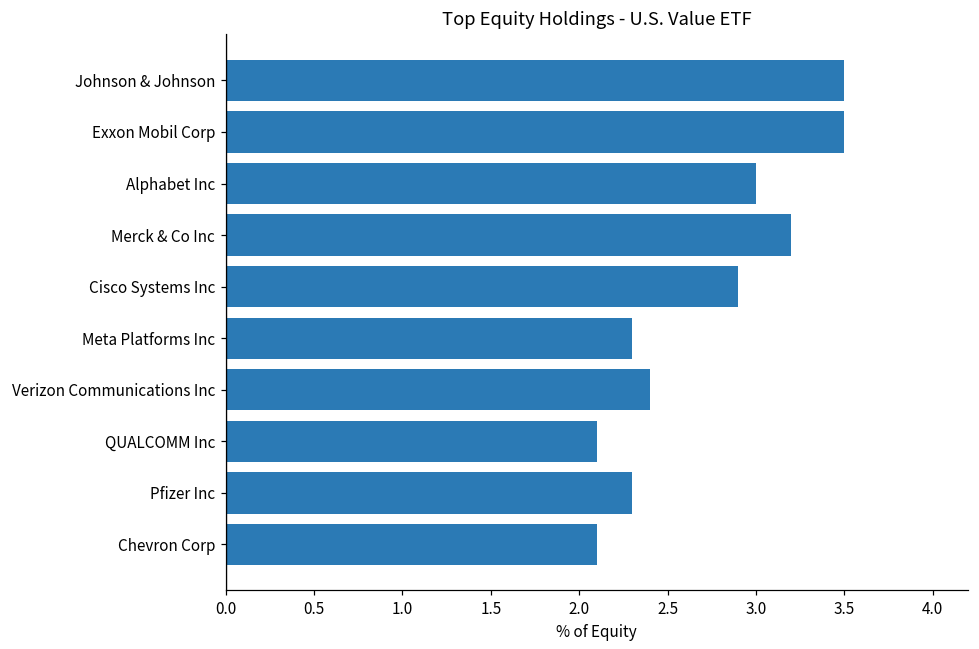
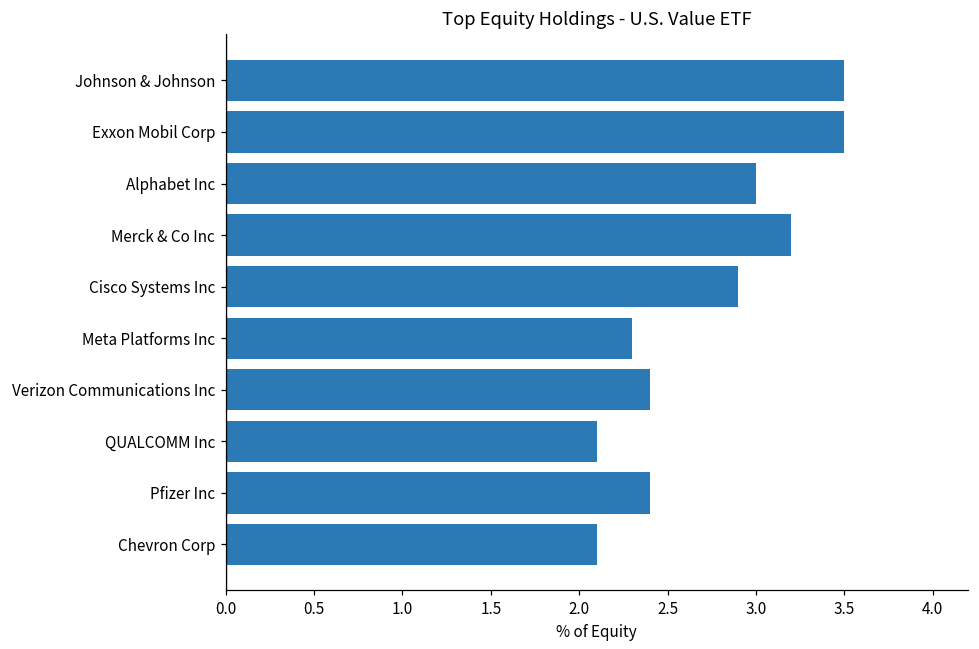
Pfizer Inc: 2.3 -> 2.4
